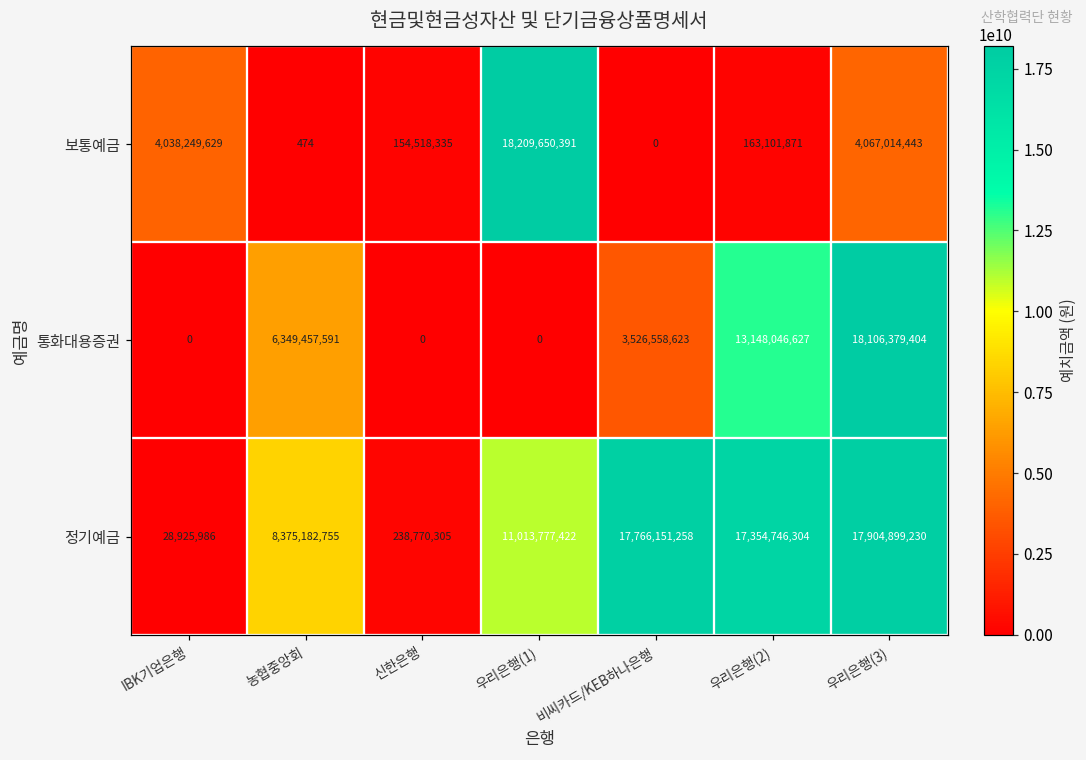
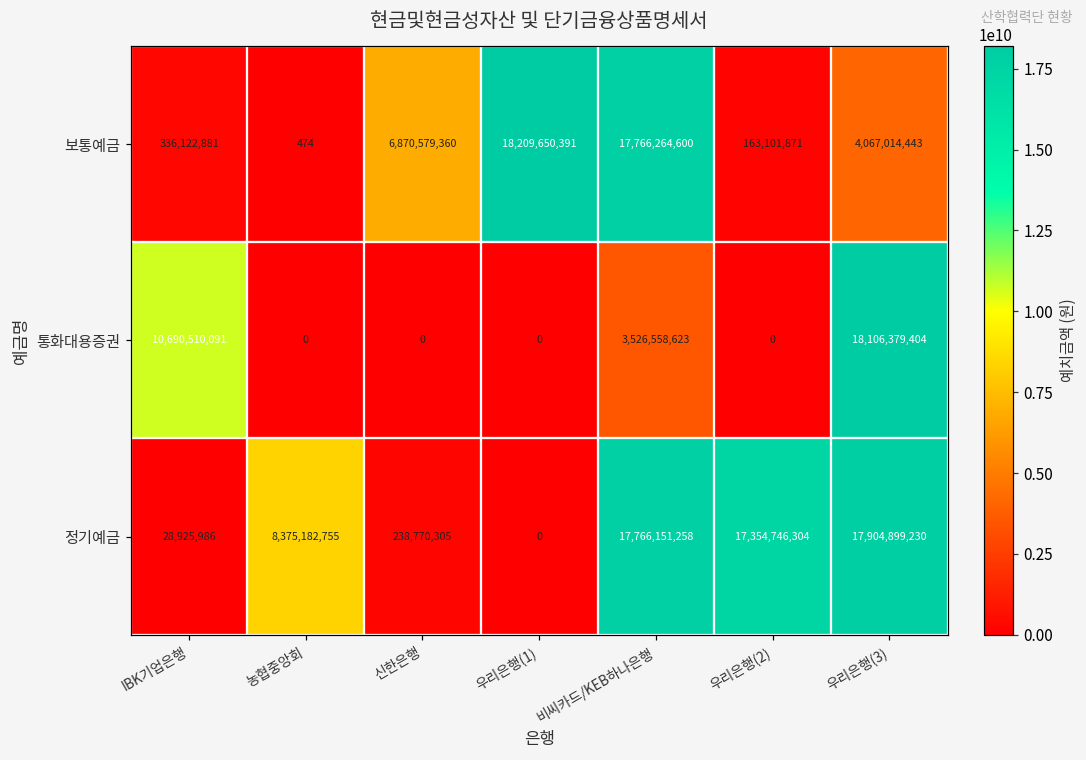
보통예금, IBK기업은행: 4,038,249,629 -> 336,122,881
보통예금, 신한은행: 154,518,335 -> 6,870,579,360
보통예금, 비씨카드/KEB하나은행: 0 -> 17,766,264,600
통화대용증권, IBK기업은행: 0 -> 10,690,510,091
통화대용증권, 농협중앙회: 6,349,457,591 -> 0
통화대용증권, 우리은행(2): 13,148,046,627 -> 0
정기예금, 우리은행(1): 11,013,777,422 -> 0
